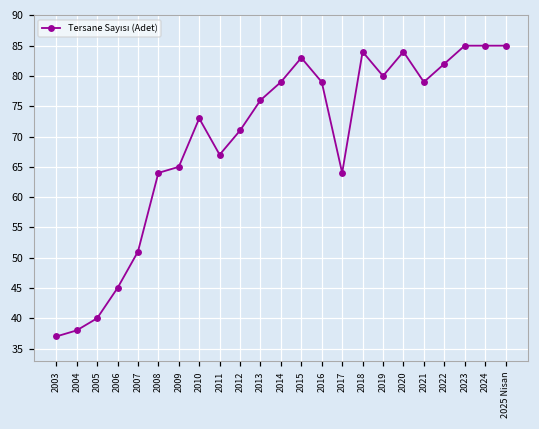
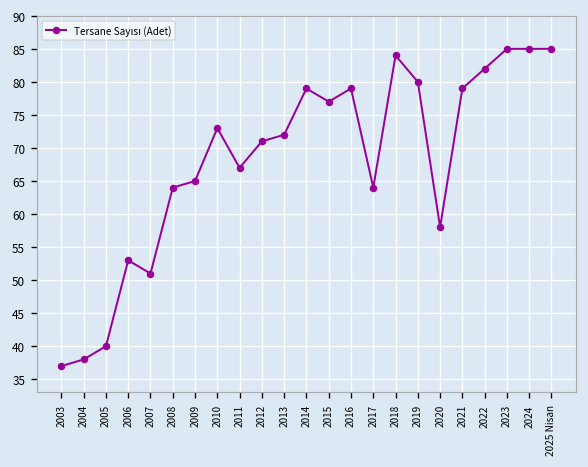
2006: 45 -> 53
2013: 76 -> 72
2015: 83 -> 77
2020: 84 -> 58
